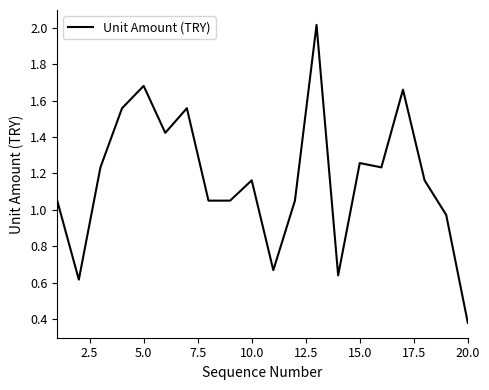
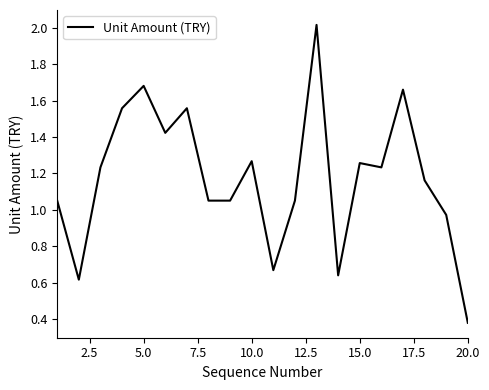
10.0: 1.16 -> 1.27
